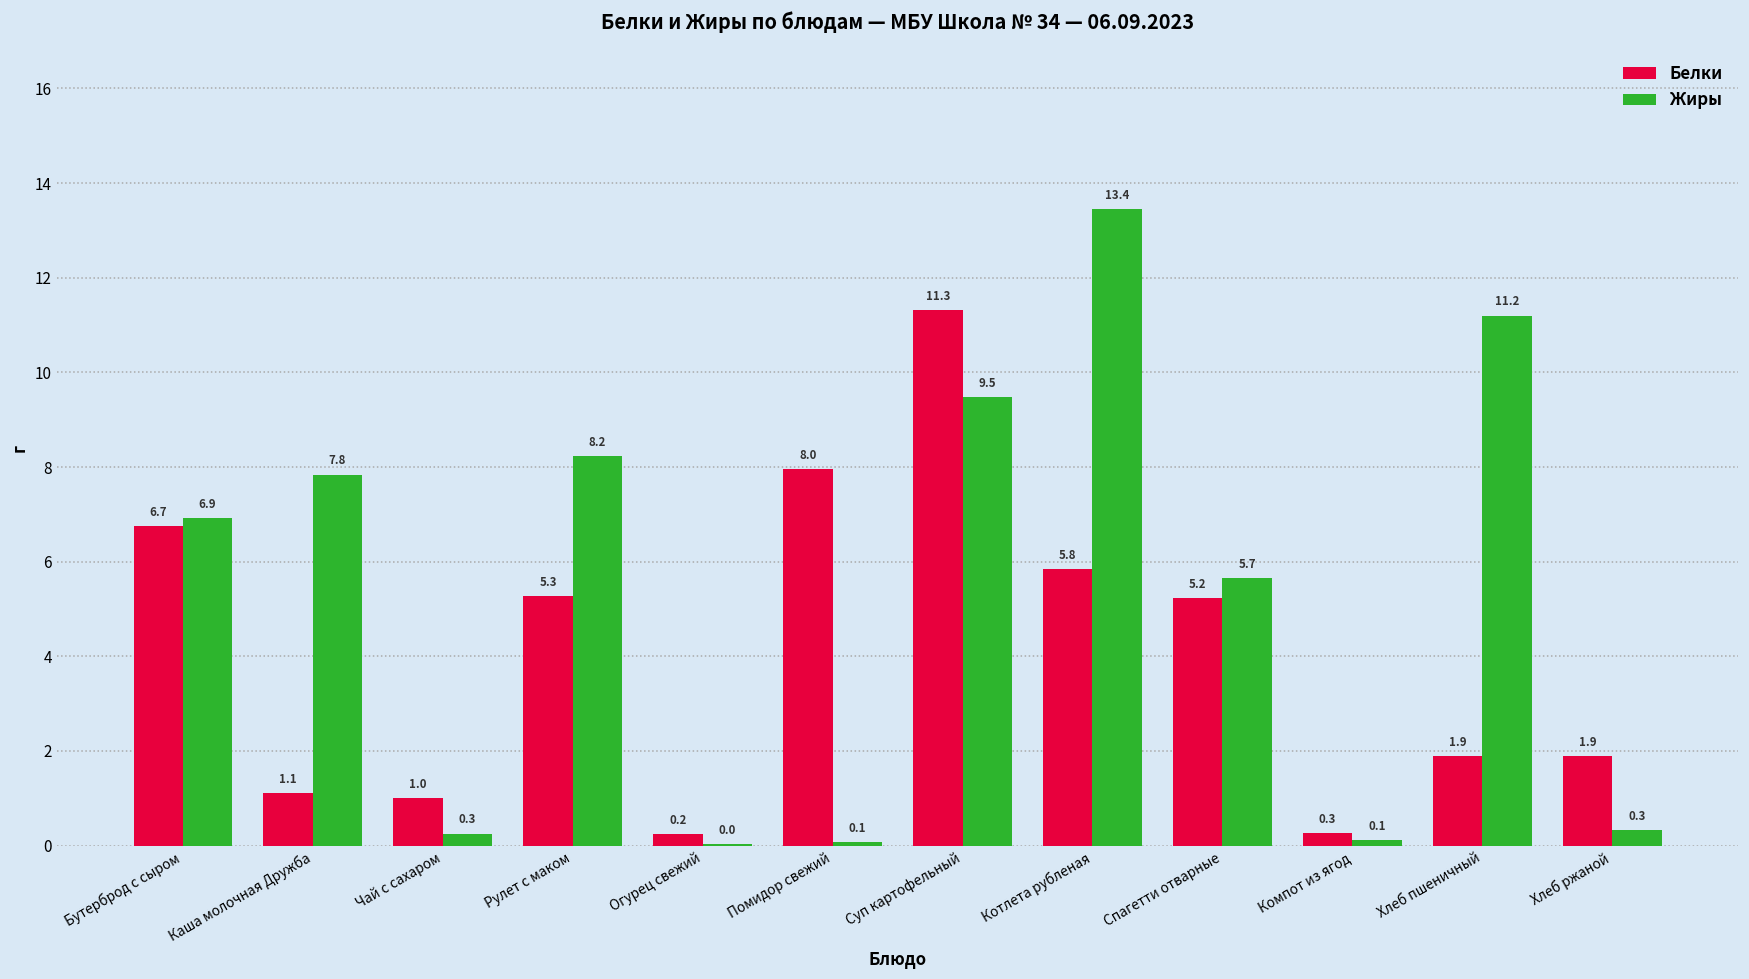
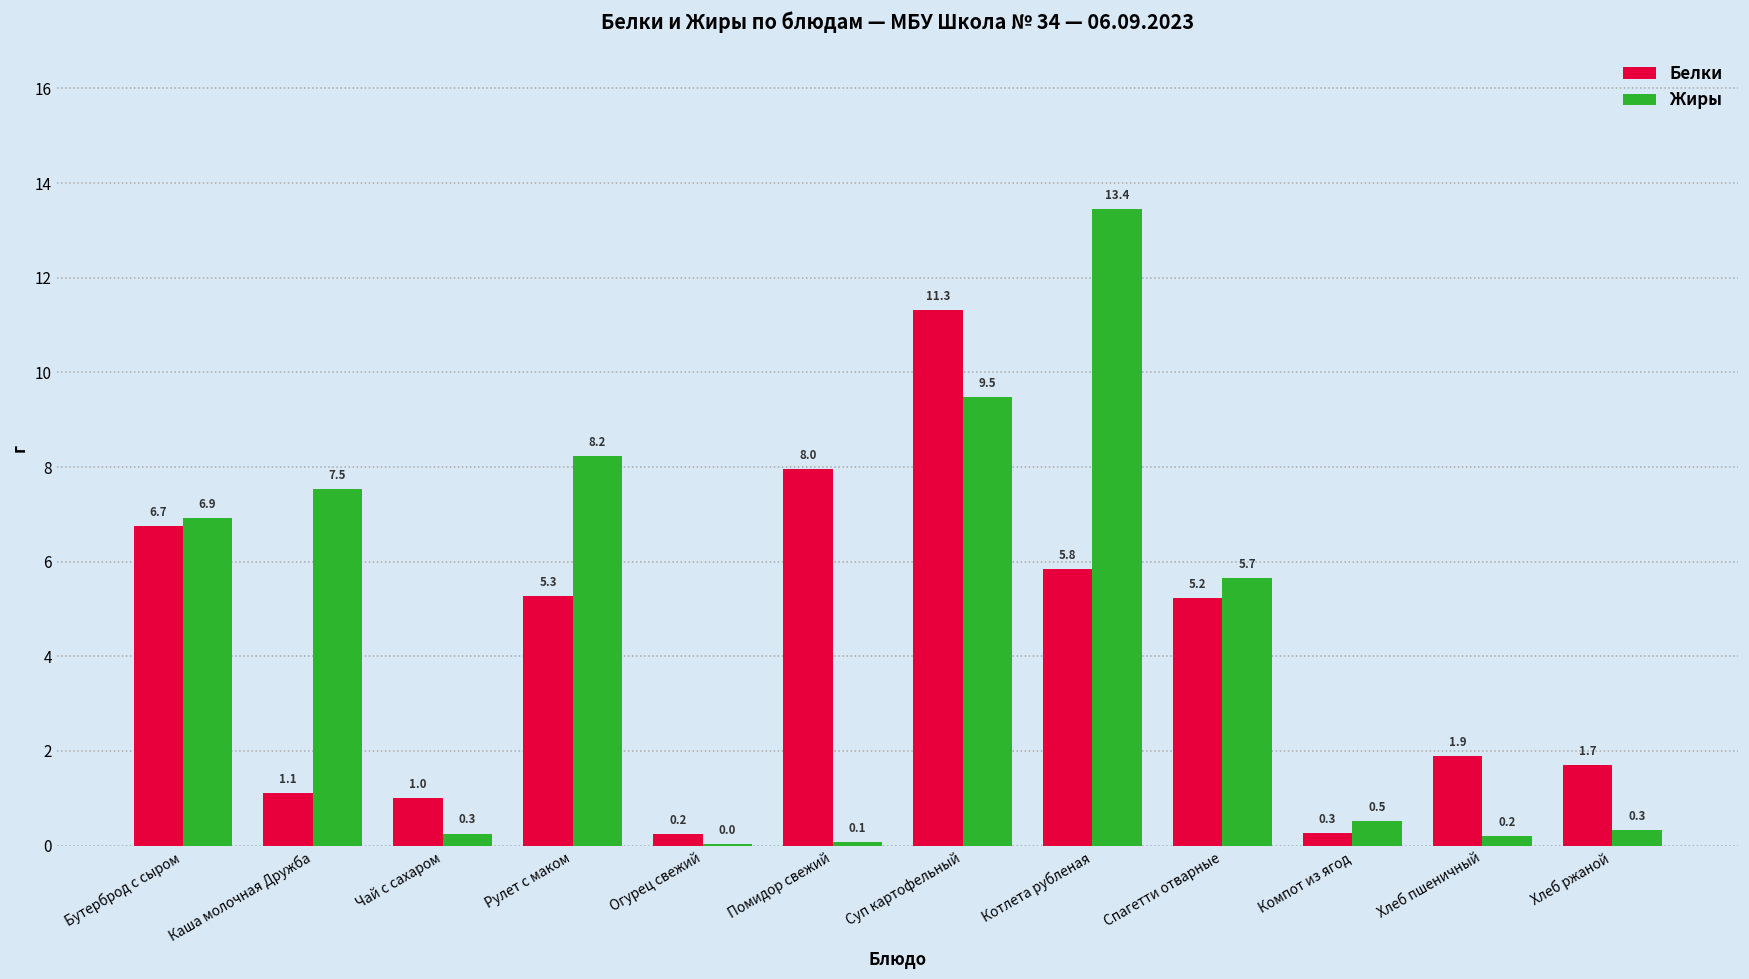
Жиры, Каша молочная Дружба: 7.8 -> 7.5
Жиры, Компот из ягод: 0.1 -> 0.5
Жиры, Хлеб пшеничный: 11.2 -> 0.2
Белки, Хлеб ржаной: 1.9 -> 1.7
